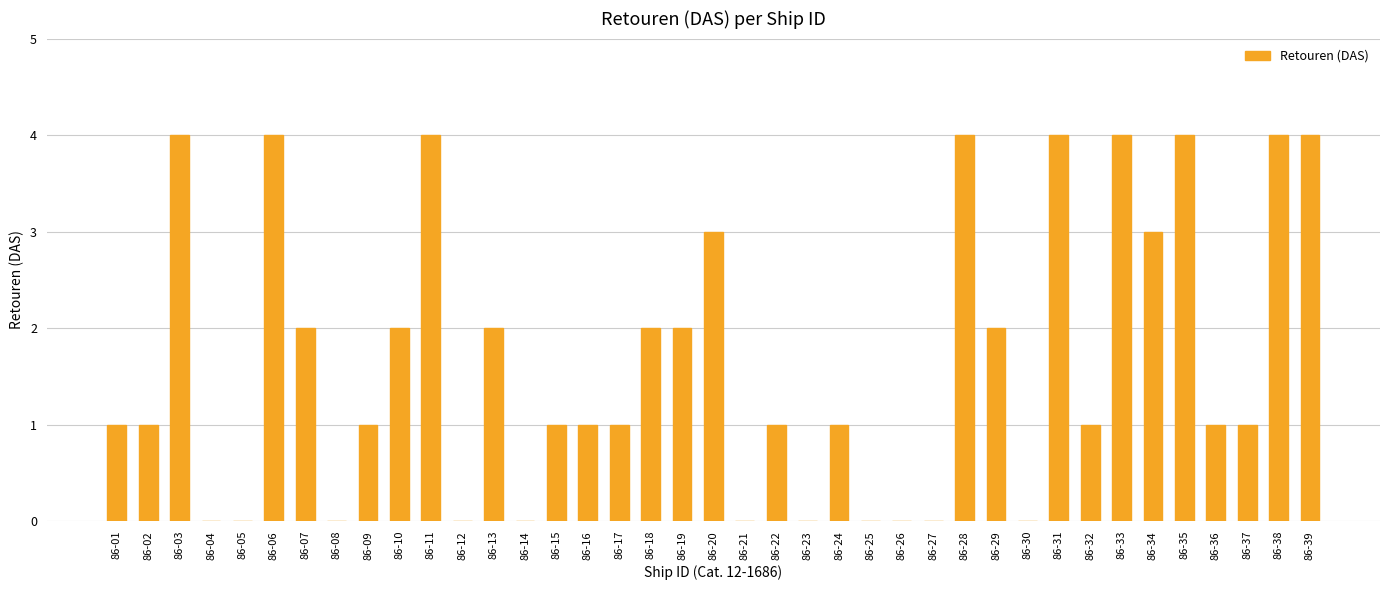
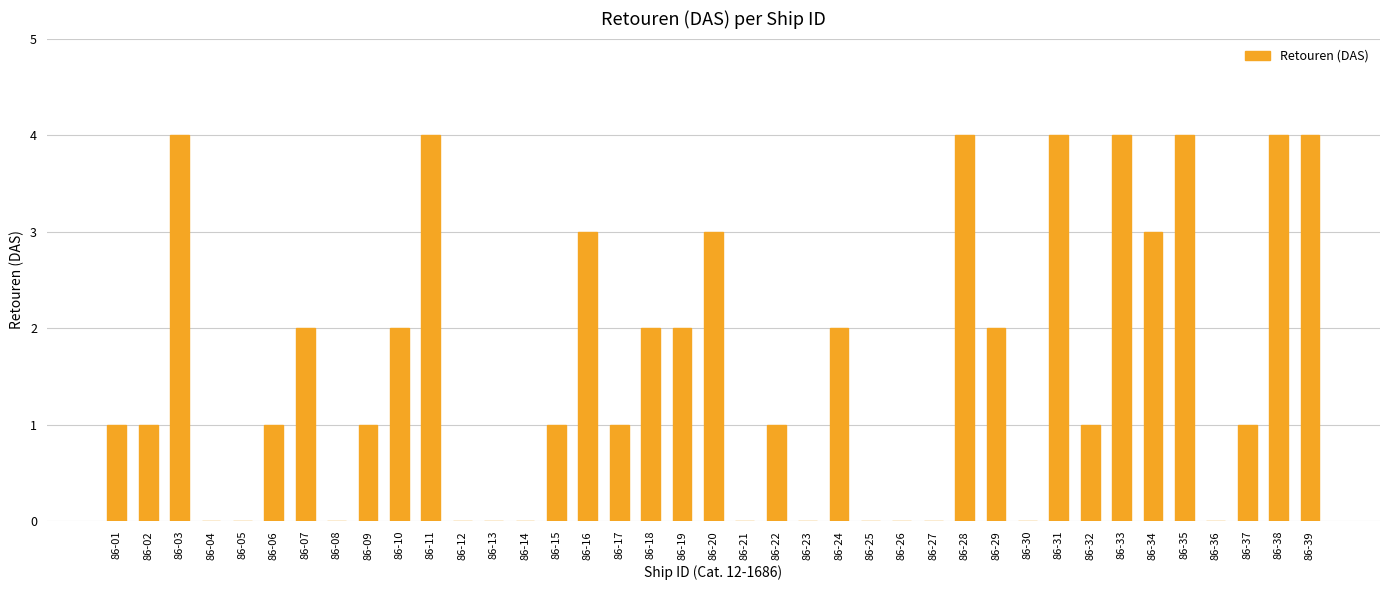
86-06: 4 -> 1
86-13: 2 -> 0
86-16: 1 -> 3
86-24: 1 -> 2
86-36: 1 -> 0
